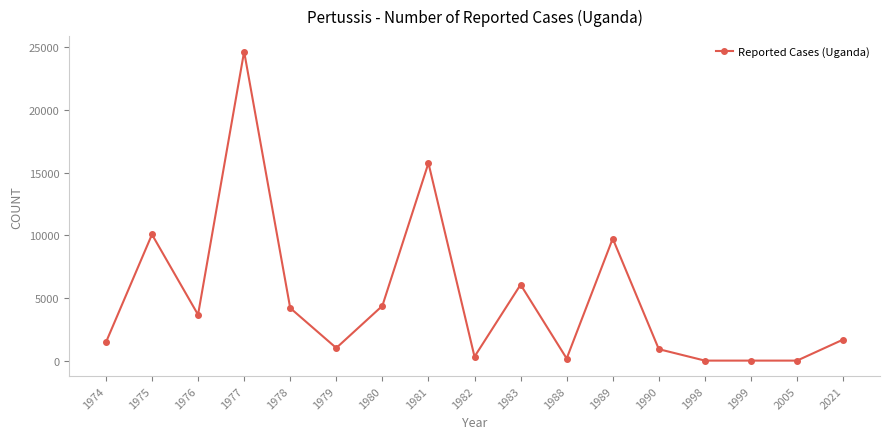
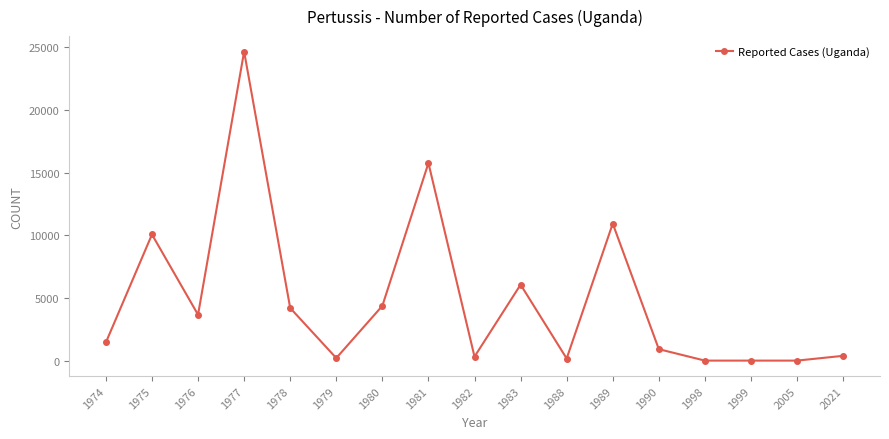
1979: 1000 -> 200
1989: 9700 -> 10900
2021: 1700 -> 400
